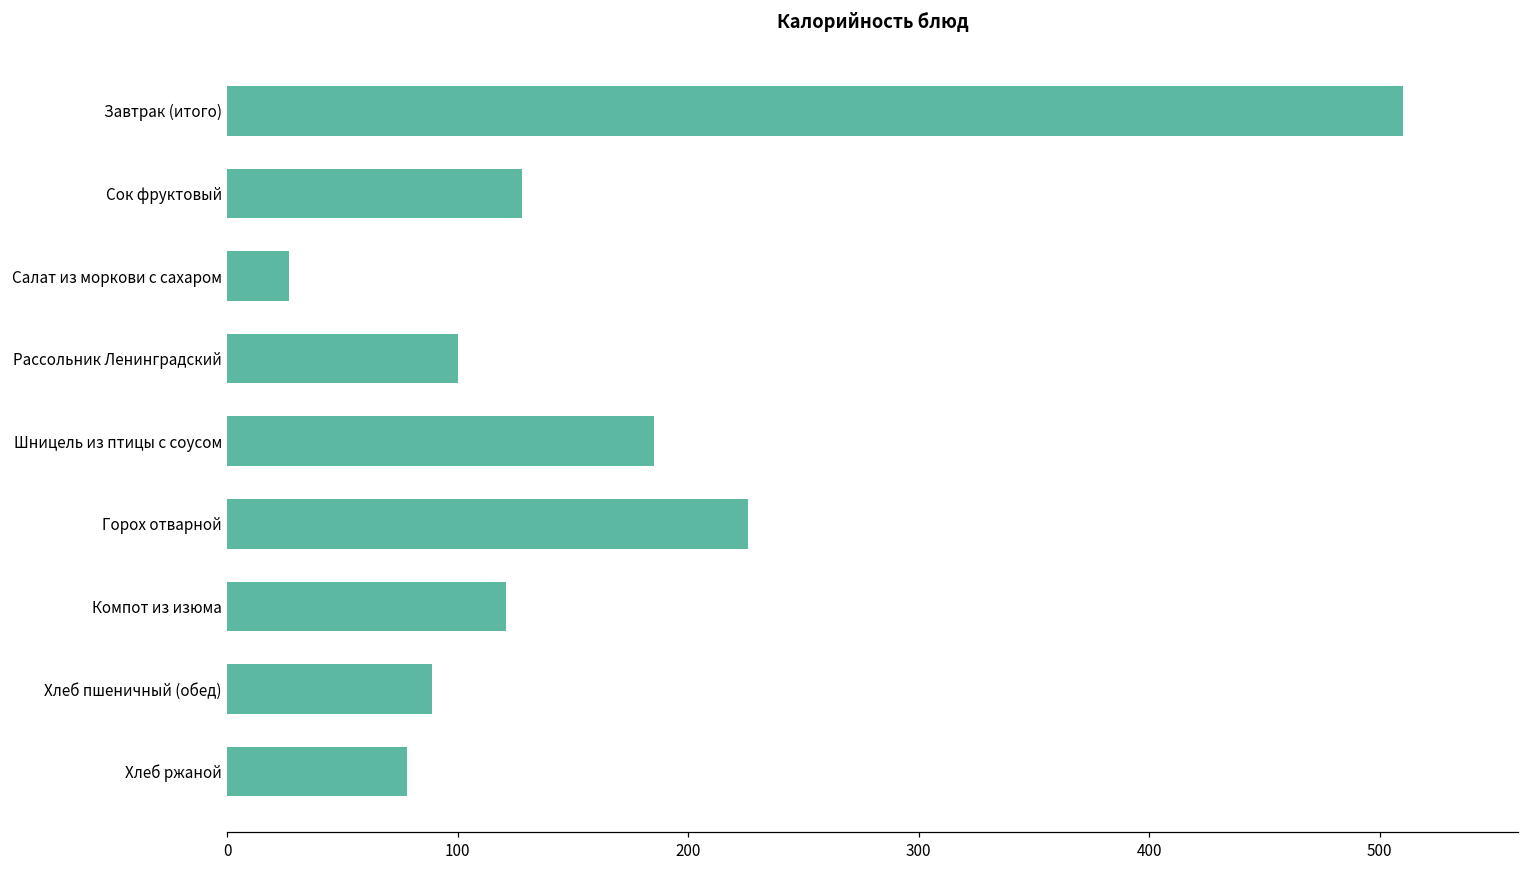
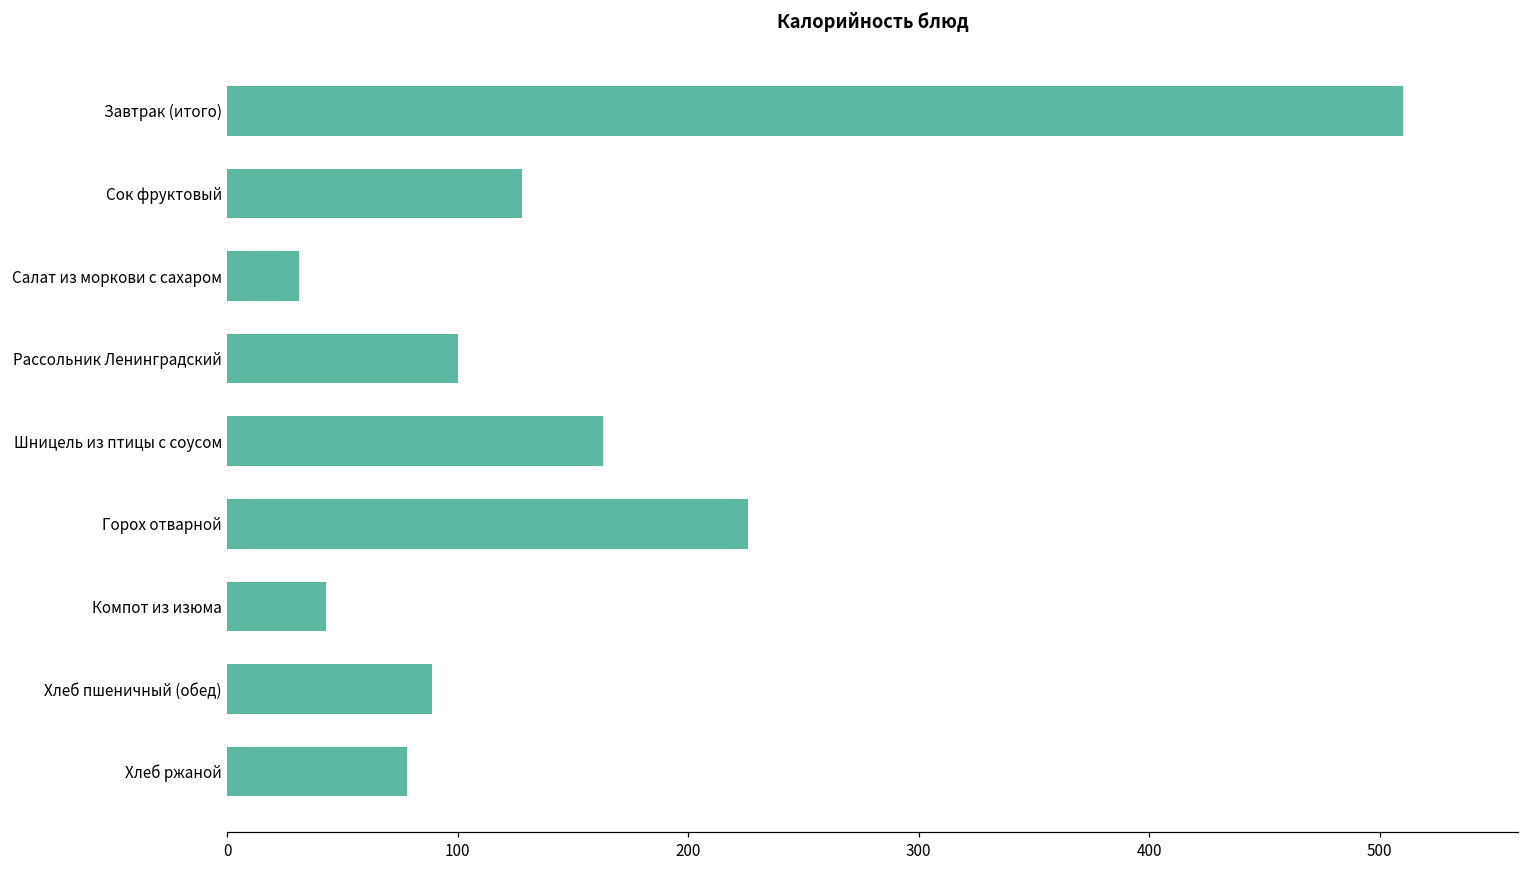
Салат из моркови с сахаром: 27 -> 31
Шницель из птицы с соусом: 185 -> 163
Компот из изюма: 121 -> 43
